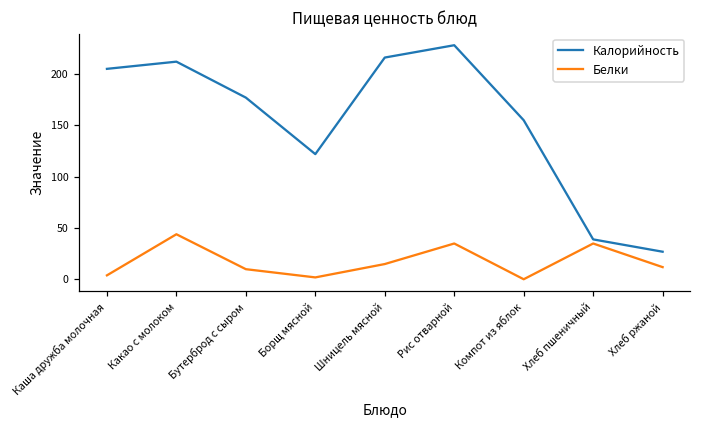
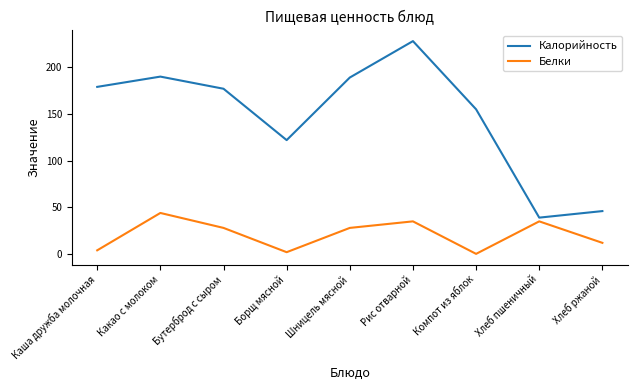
Калорийность, Каша дружба молочная: 210 -> 180
Калорийность, Какао с молоком: 210 -> 190
Белки, Бутерброд с сыром: 10 -> 30
Калорийность, Шницель мясной: 220 -> 190
Белки, Шницель мясной: 20 -> 30
Калорийность, Хлеб ржаной: 30 -> 50
